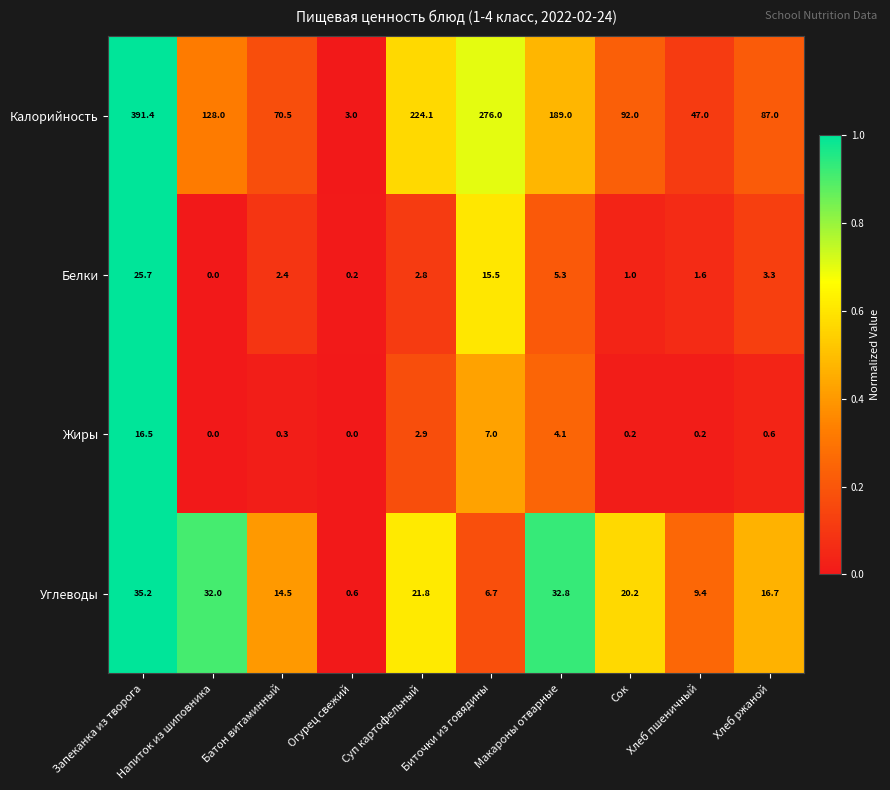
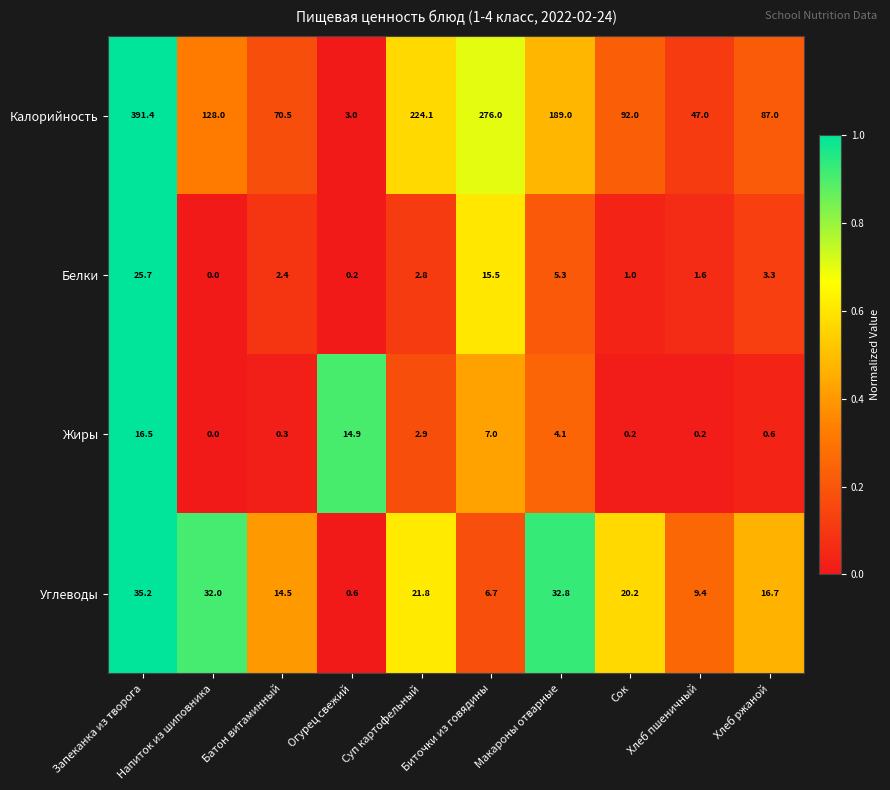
Жиры, Огурец свежий: 0.0 -> 14.9
